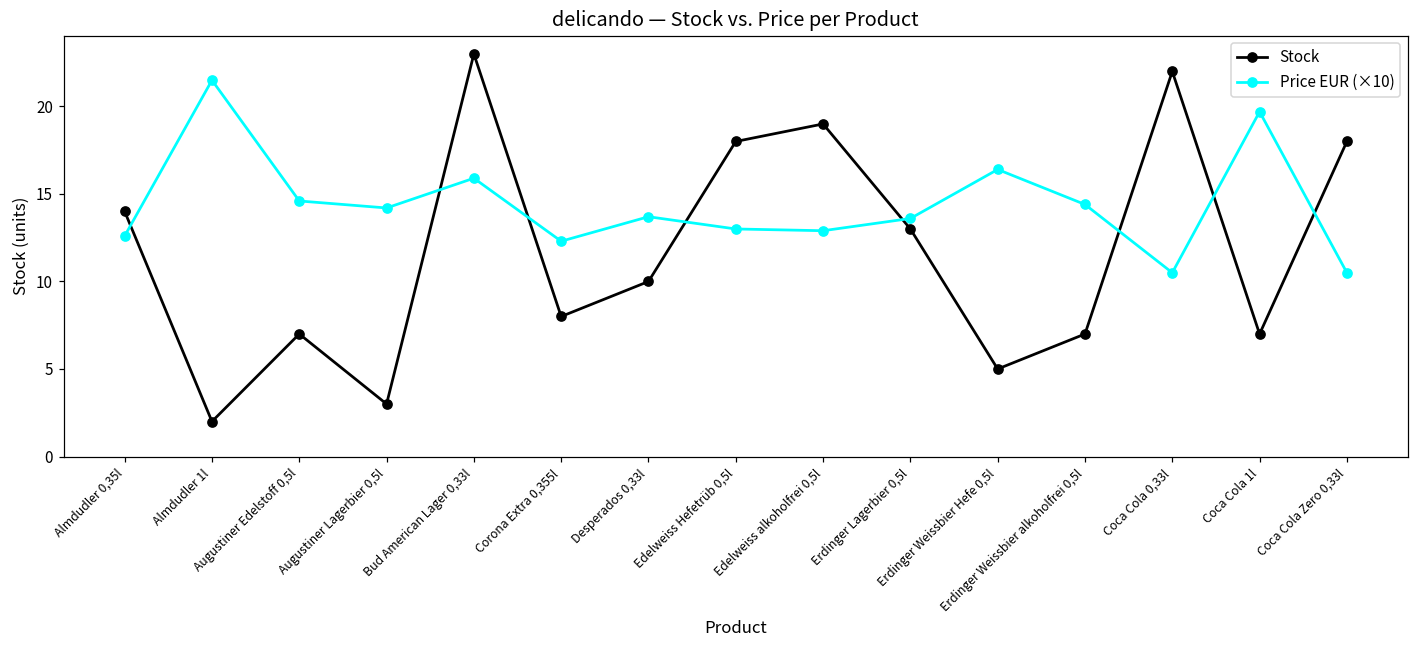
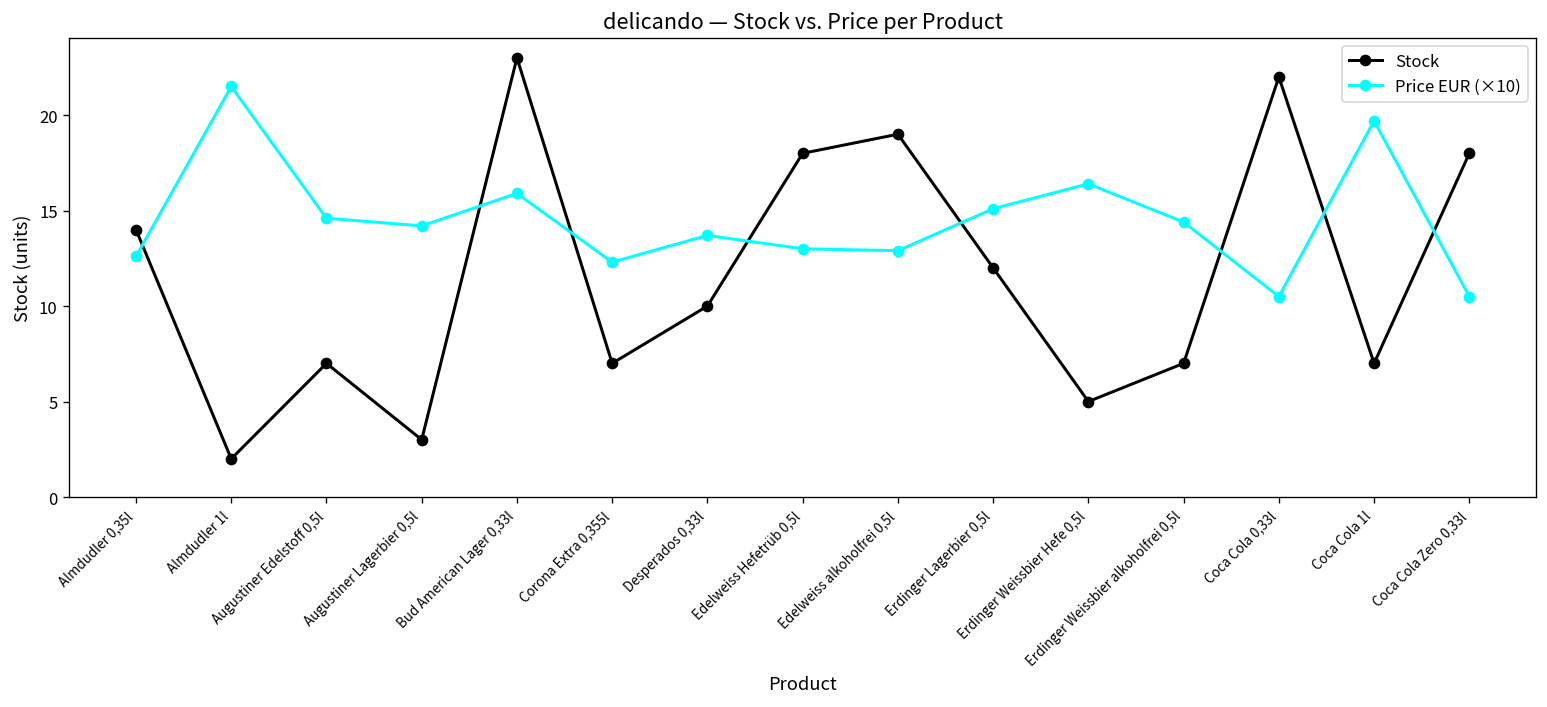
Stock, Corona Extra 0,355l: 8 -> 7
Stock, Erdinger Lagerbier 0,5l: 13 -> 12
Price EUR (×10), Erdinger Lagerbier 0,5l: 13.6 -> 15.1
